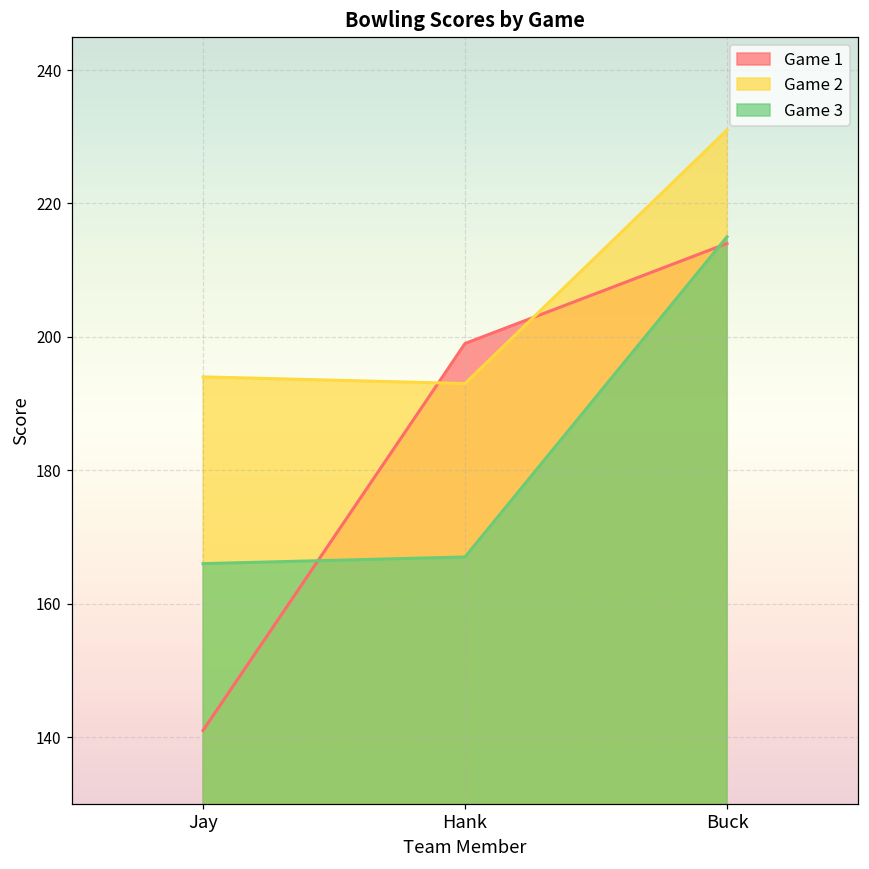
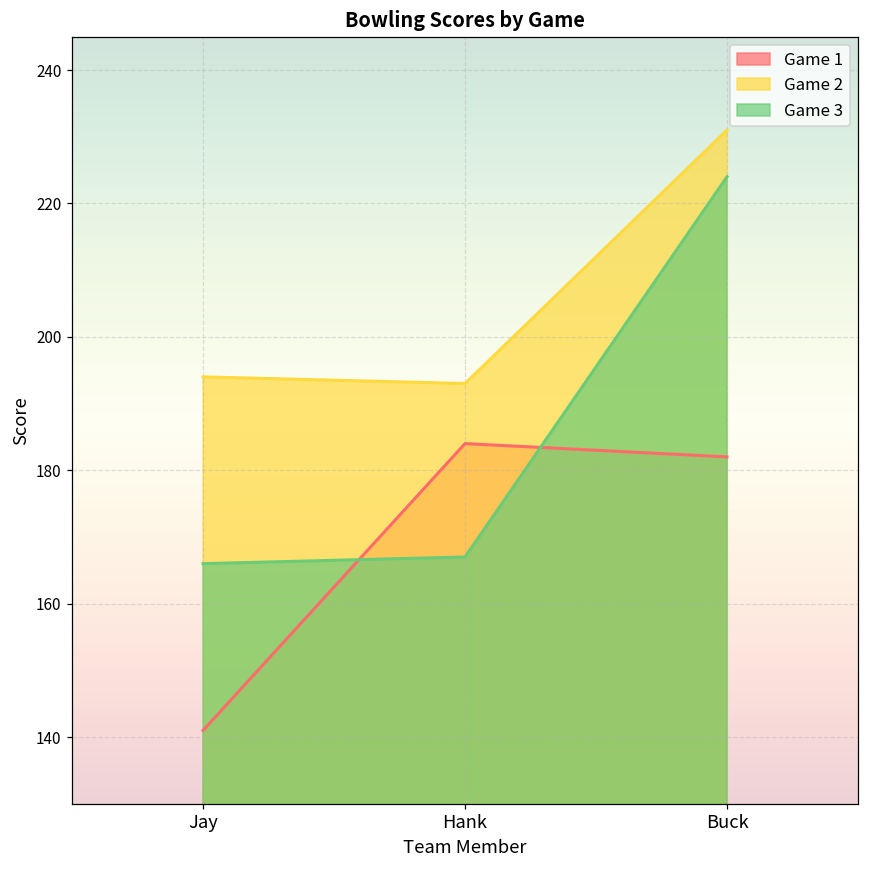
Game 1, Hank: 199 -> 184
Game 1, Buck: 214 -> 182
Game 3, Buck: 215 -> 224
